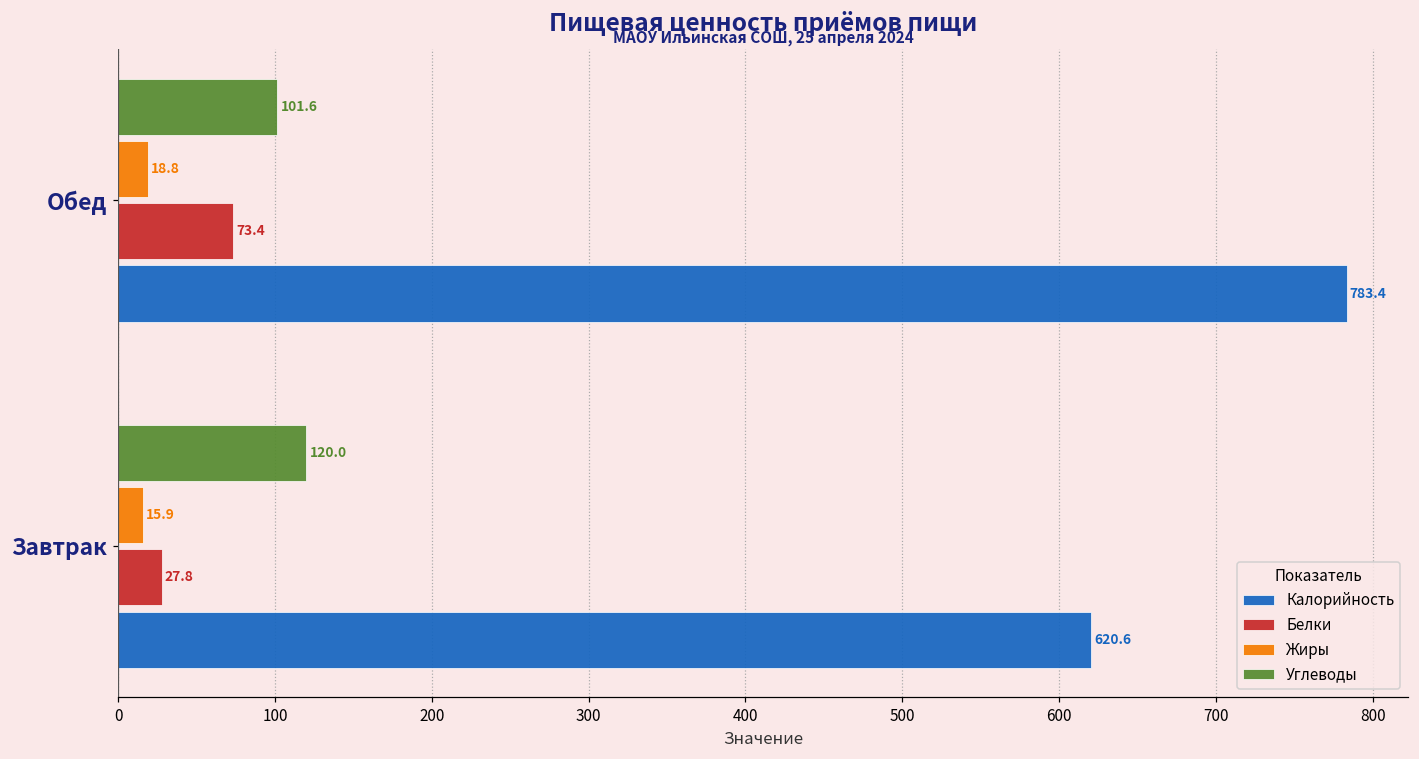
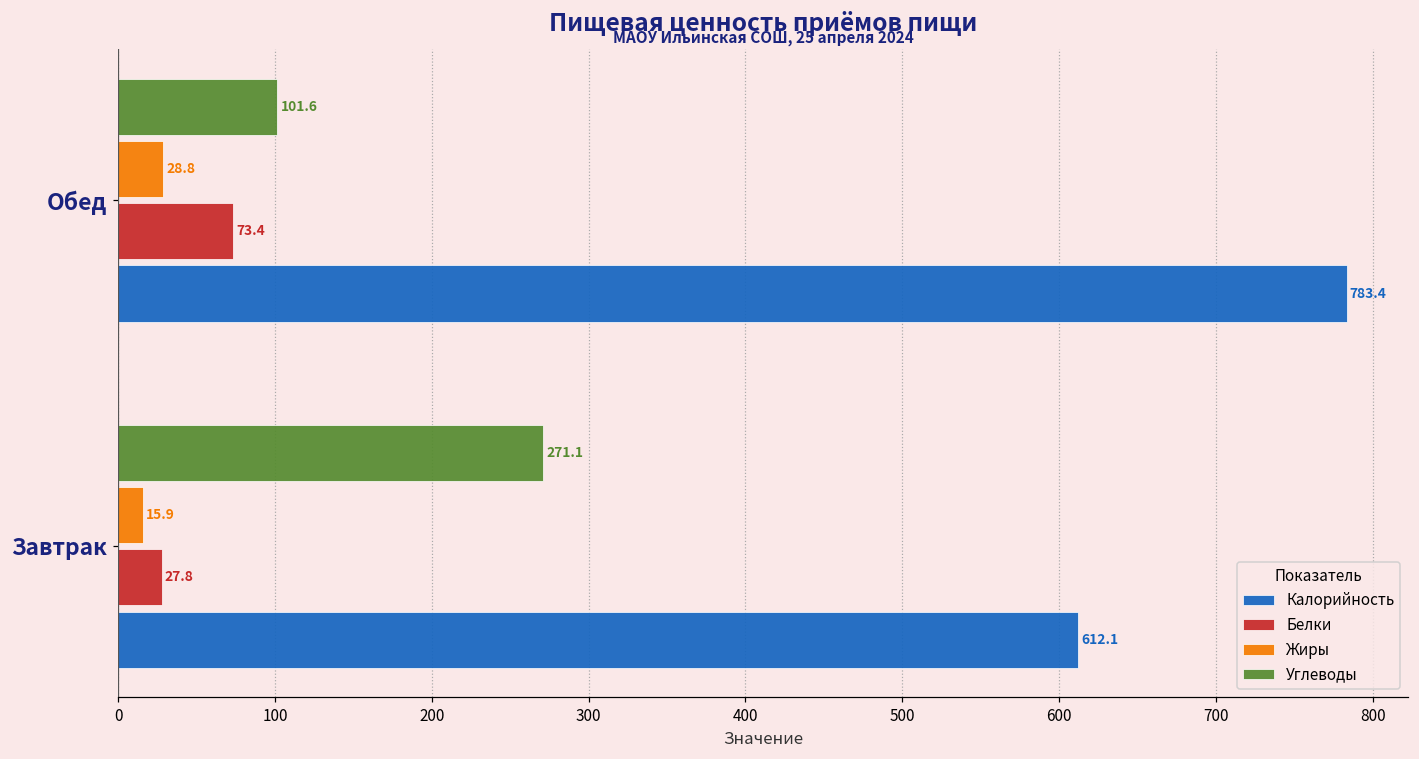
Жиры, Обед: 18.8 -> 28.8
Углеводы, Завтрак: 120.0 -> 271.1
Калорийность, Завтрак: 620.6 -> 612.1
